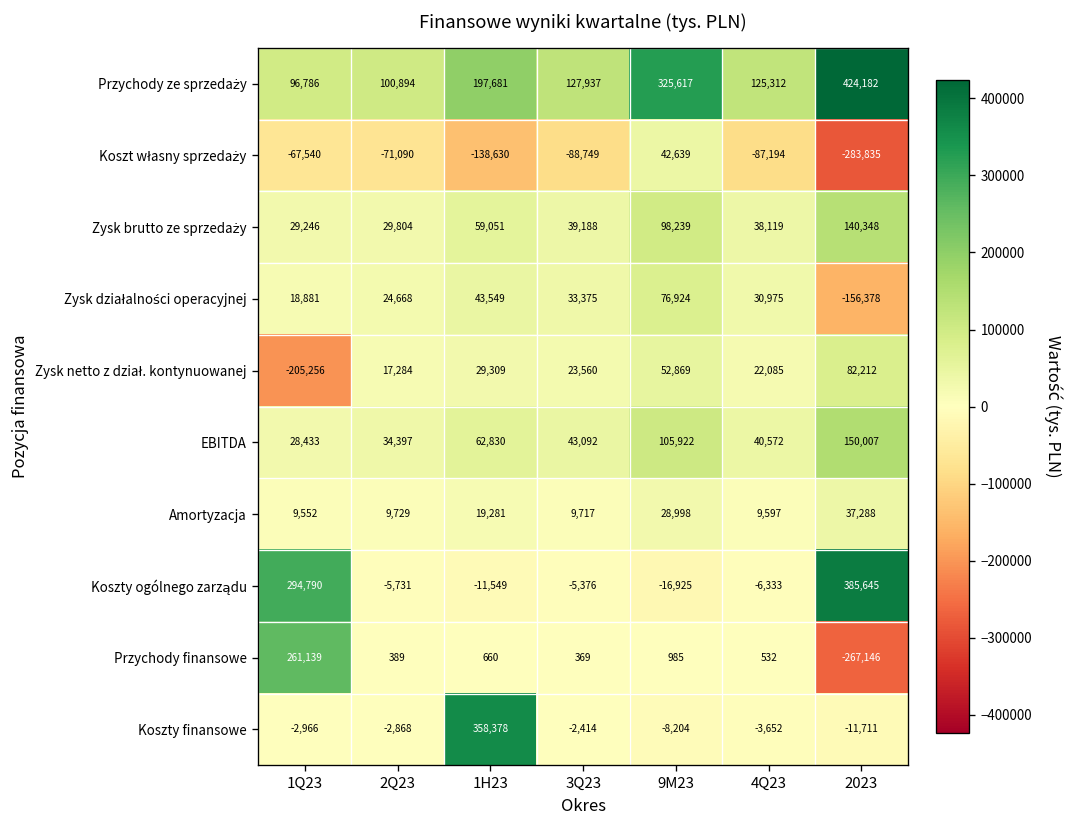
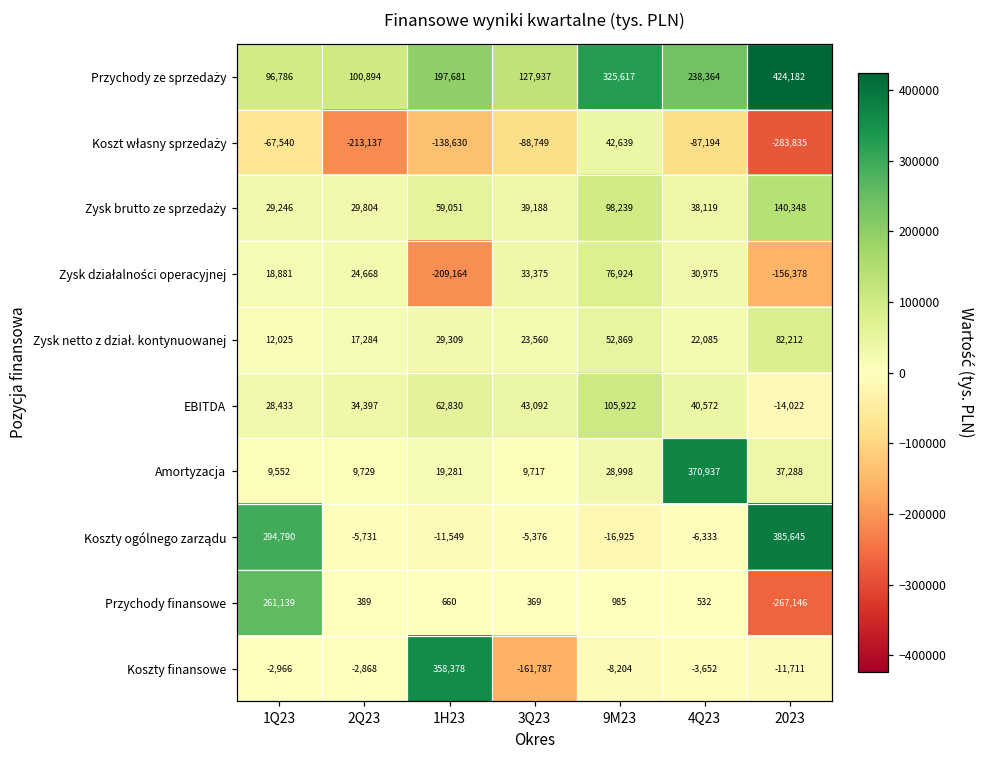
Przychody ze sprzedaży, 4Q23: 125,312 -> 238,364
Koszt własny sprzedaży, 2Q23: -71,090 -> -213,137
Zysk działalności operacyjnej, 1H23: 43,549 -> -209,164
Zysk netto z dział. kontynuowanej, 1Q23: -205,256 -> 12,025
EBITDA, 2023: 150,007 -> -14,022
Amortyzacja, 4Q23: 9,597 -> 370,937
Koszty finansowe, 3Q23: -2,414 -> -161,787
